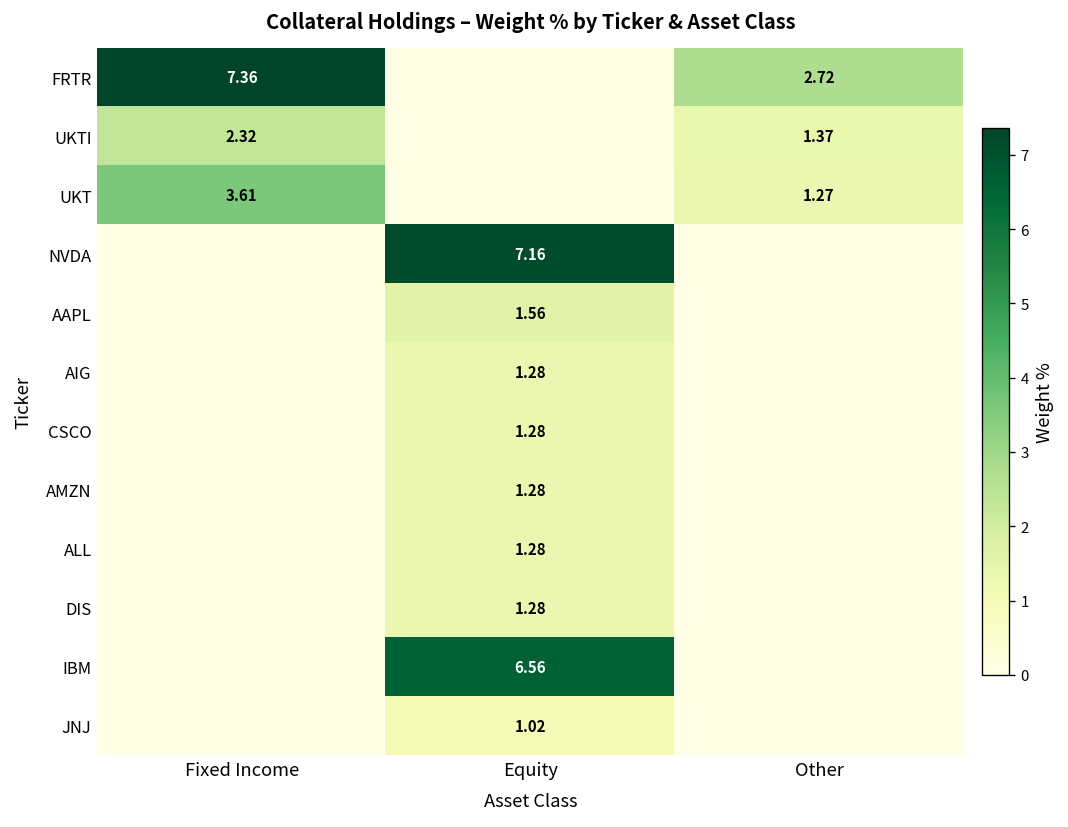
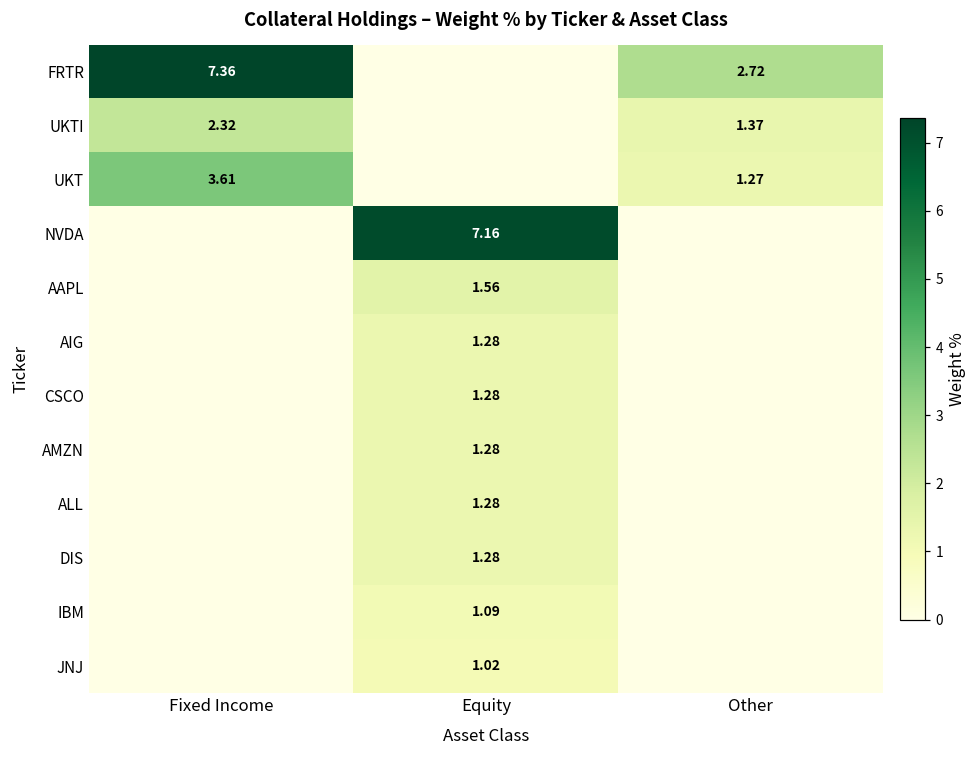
IBM, Equity: 6.56 -> 1.09
